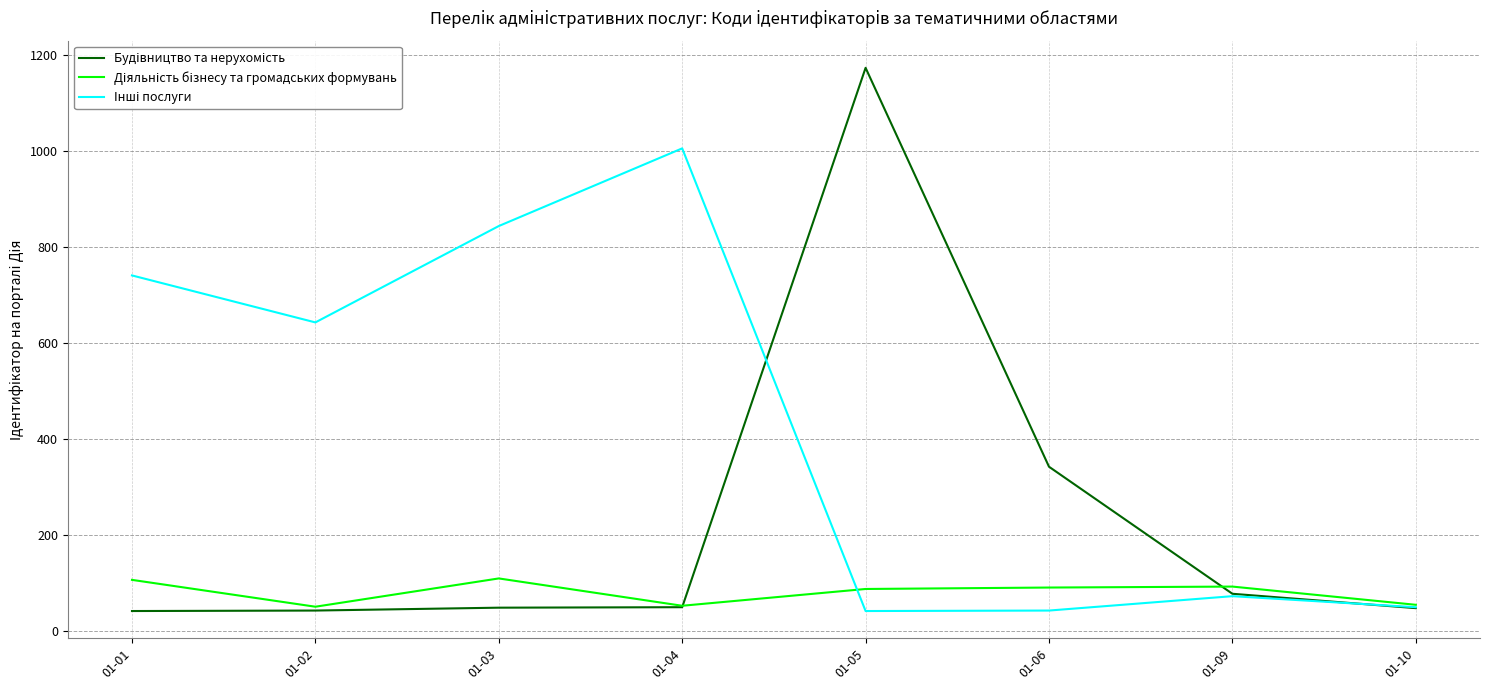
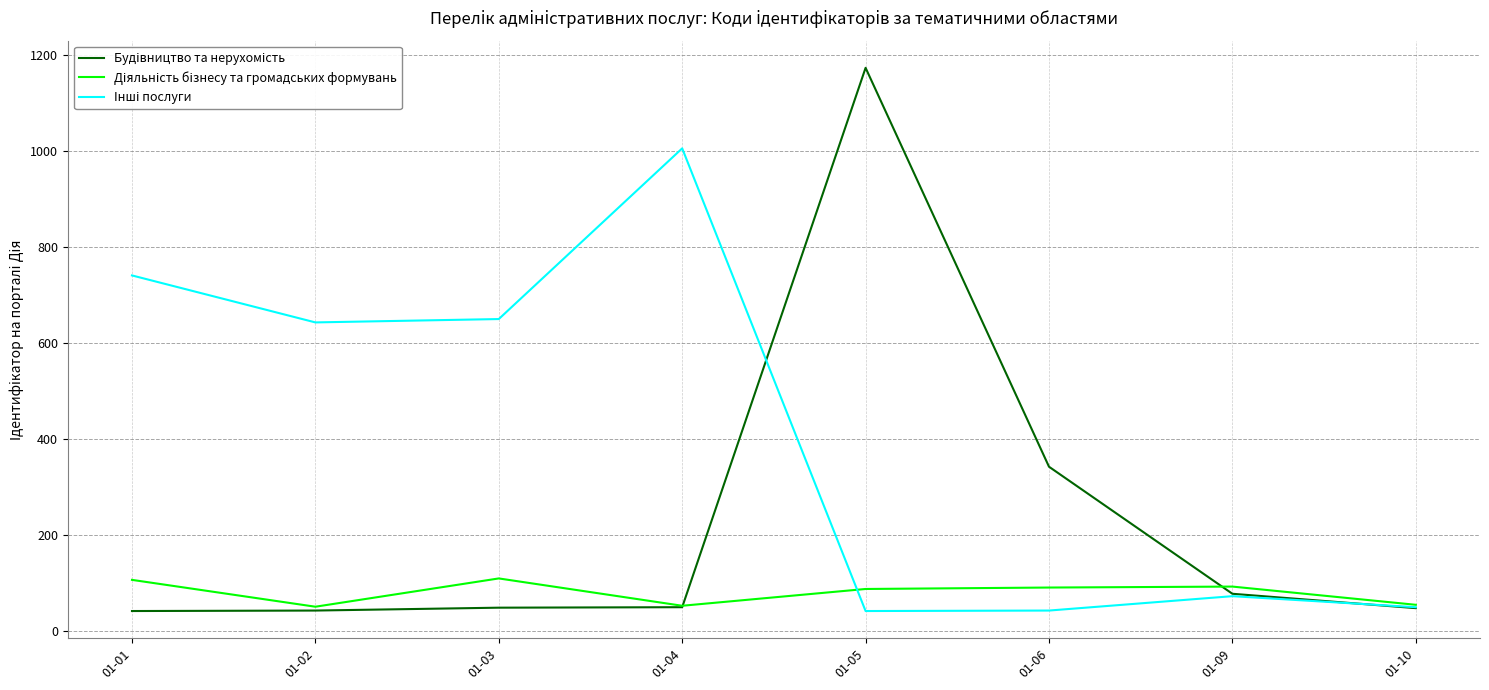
Інші послуги, 01-03: 840 -> 650
